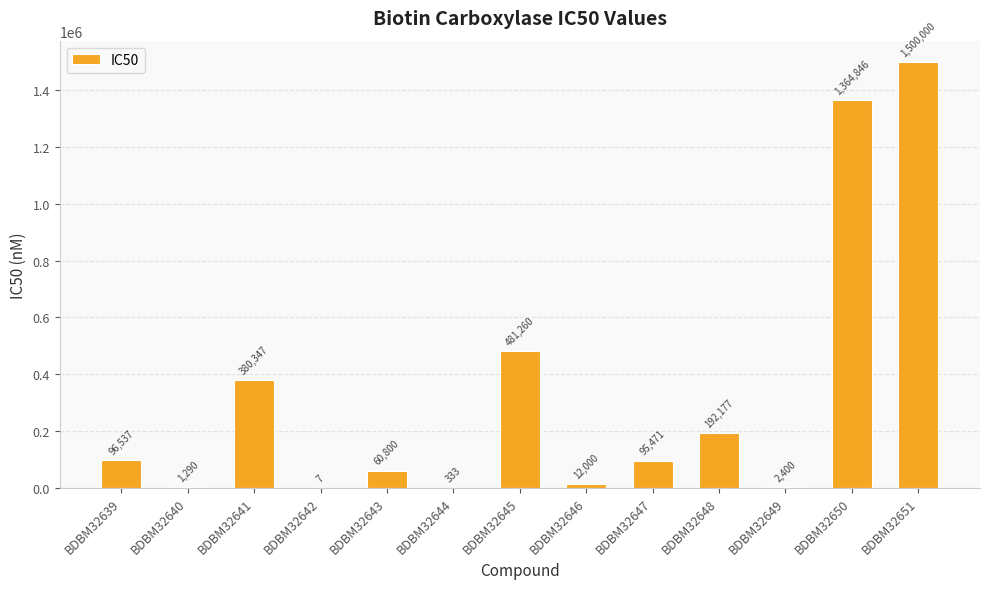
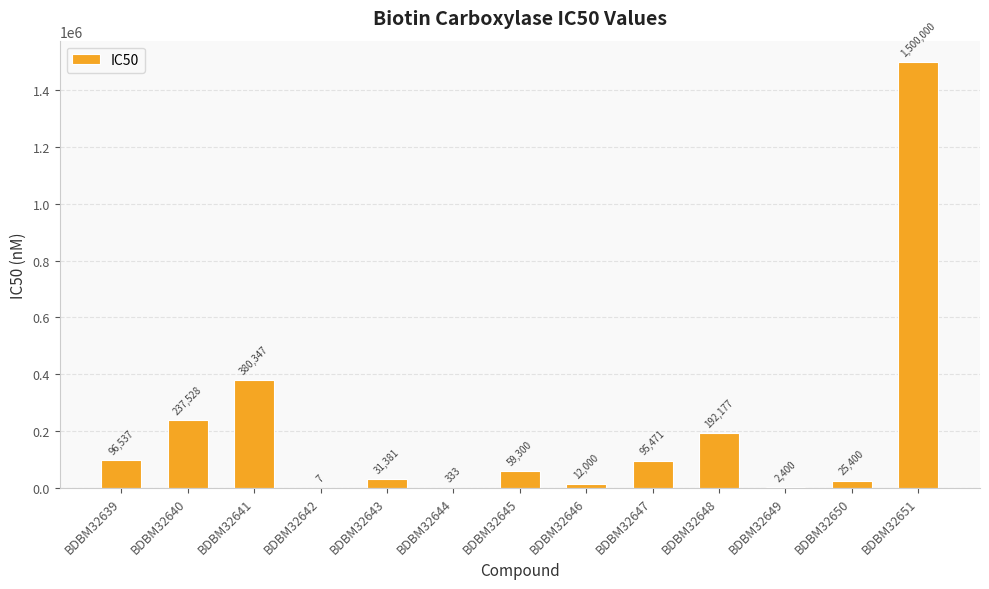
BDBM32640: 1,290 -> 237,528
BDBM32643: 60,800 -> 31,381
BDBM32645: 481,260 -> 59,300
BDBM32650: 1,364,846 -> 25,400
